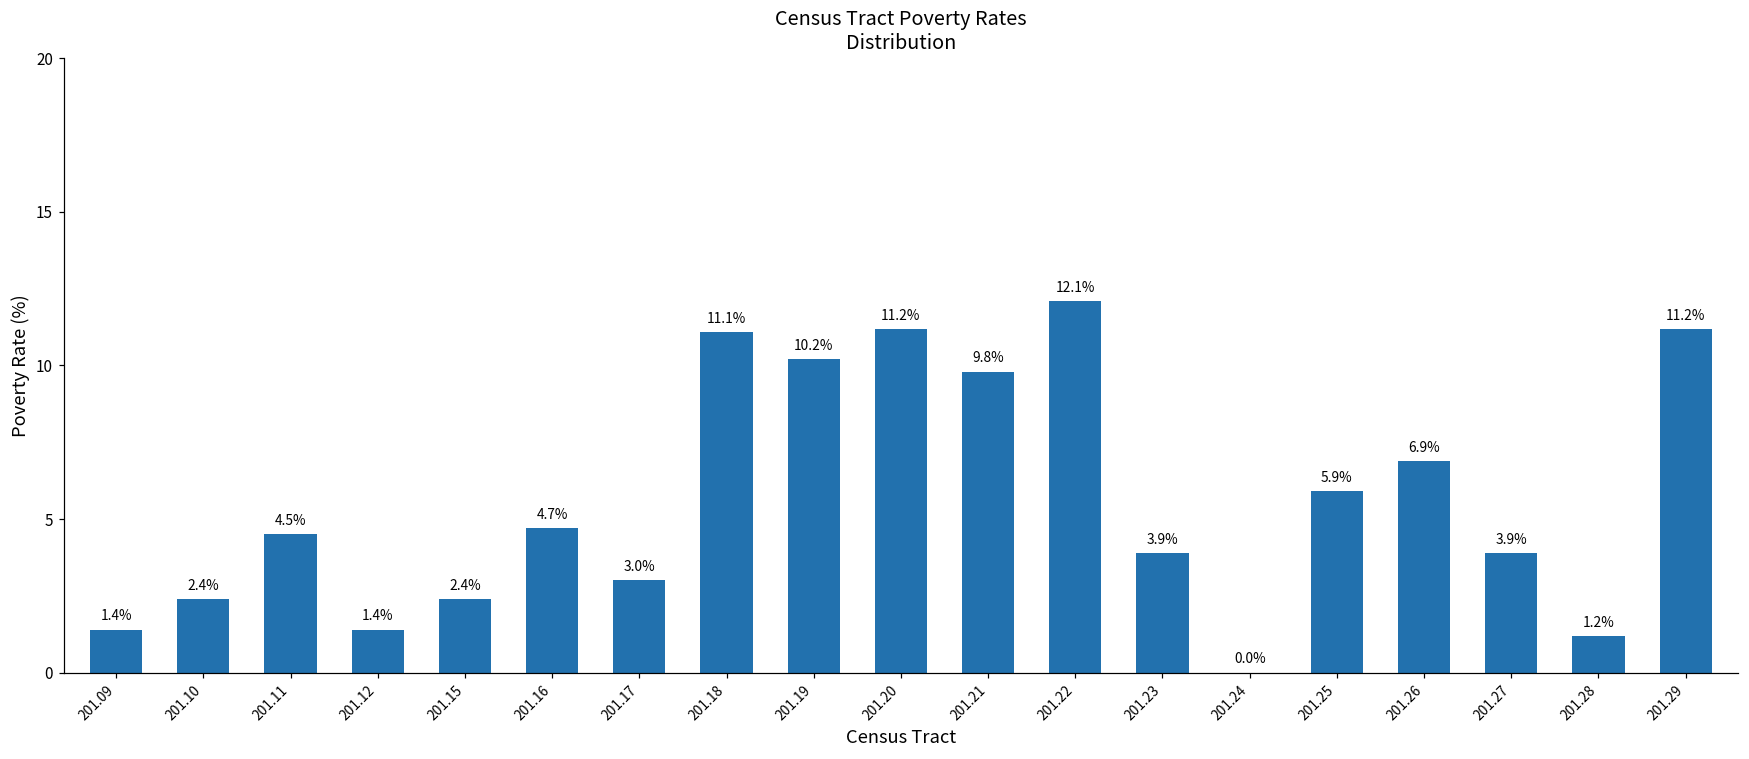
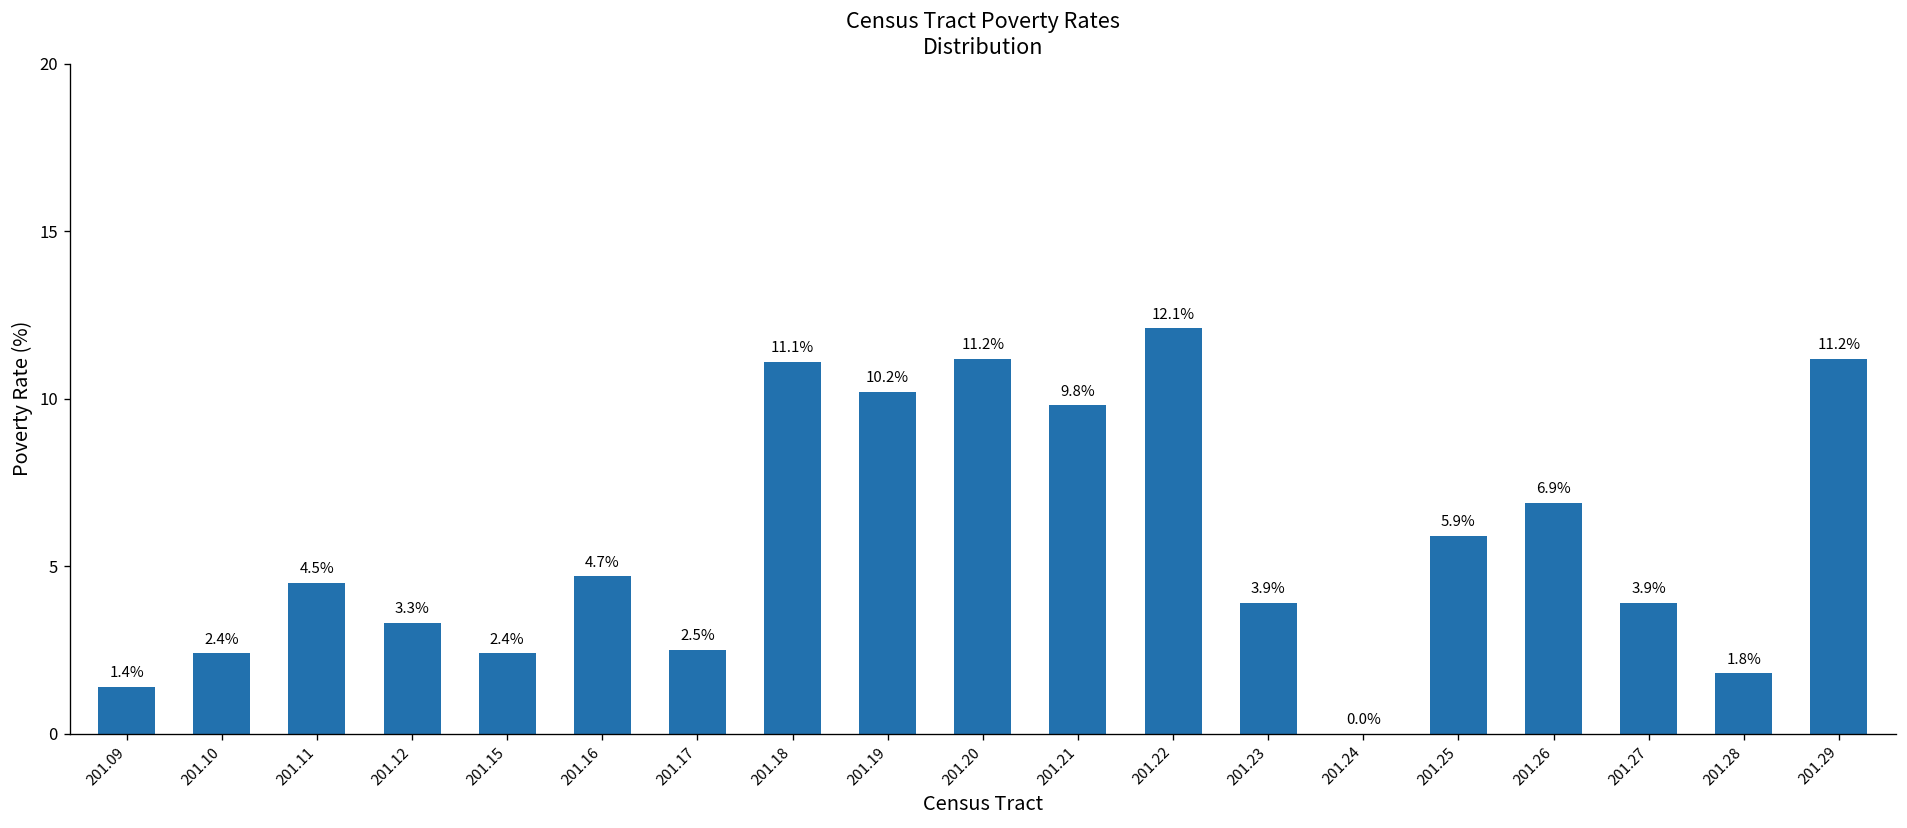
201.12: 1.4% -> 3.3%
201.17: 3.0% -> 2.5%
201.28: 1.2% -> 1.8%
